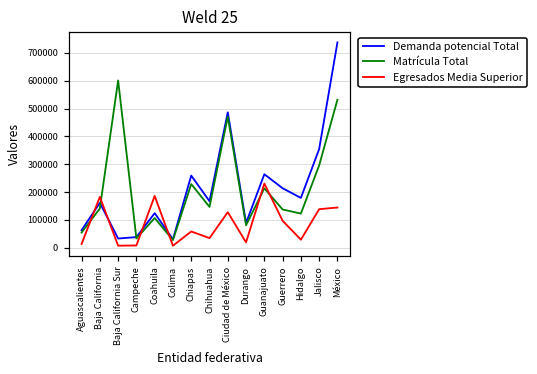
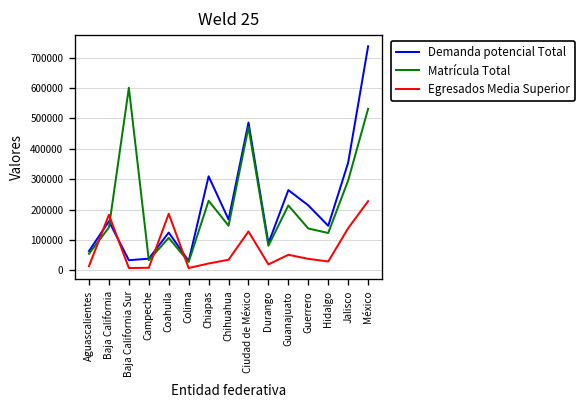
Demanda potencial Total, Chiapas: 260000 -> 310000
Egresados Media Superior, Chiapas: 60000 -> 20000
Egresados Media Superior, Guanajuato: 230000 -> 50000
Egresados Media Superior, Guerrero: 100000 -> 40000
Demanda potencial Total, Hidalgo: 180000 -> 150000
Egresados Media Superior, México: 140000 -> 230000
